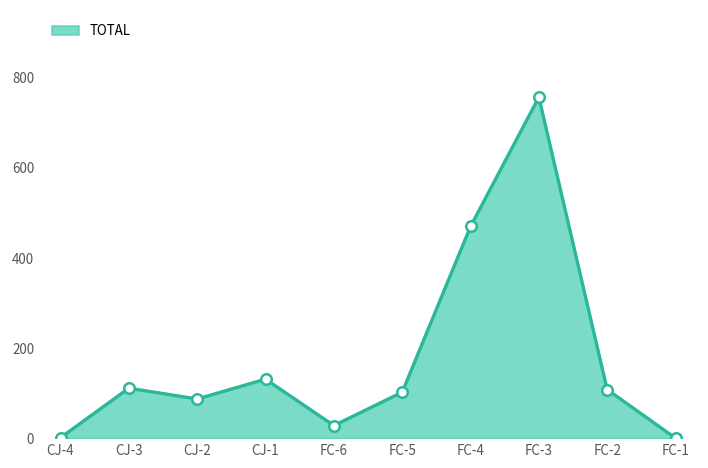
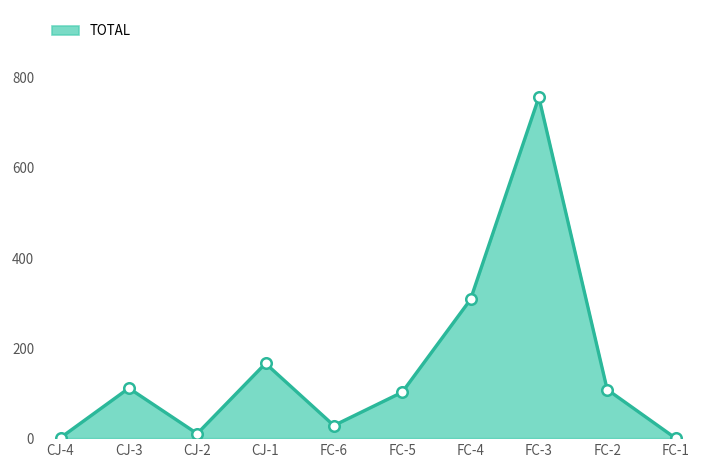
CJ-2: 90 -> 10
CJ-1: 130 -> 170
FC-4: 470 -> 310
